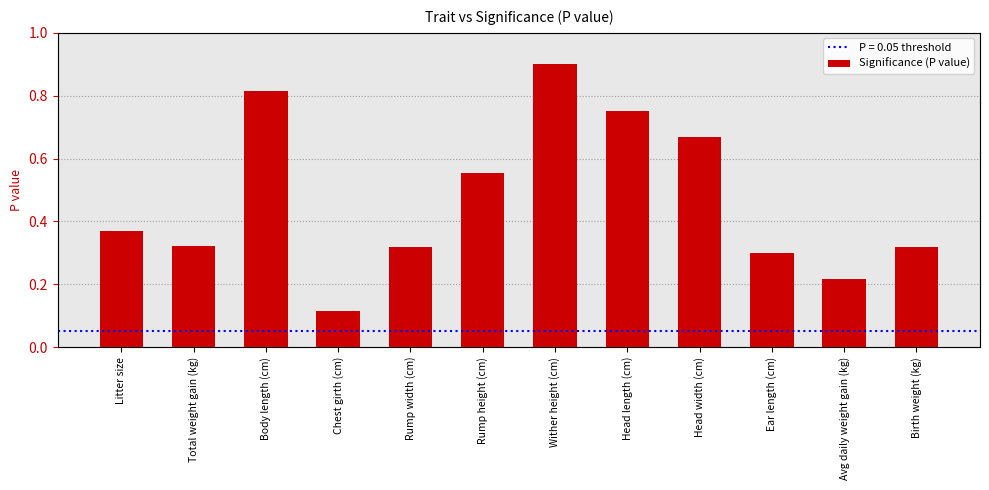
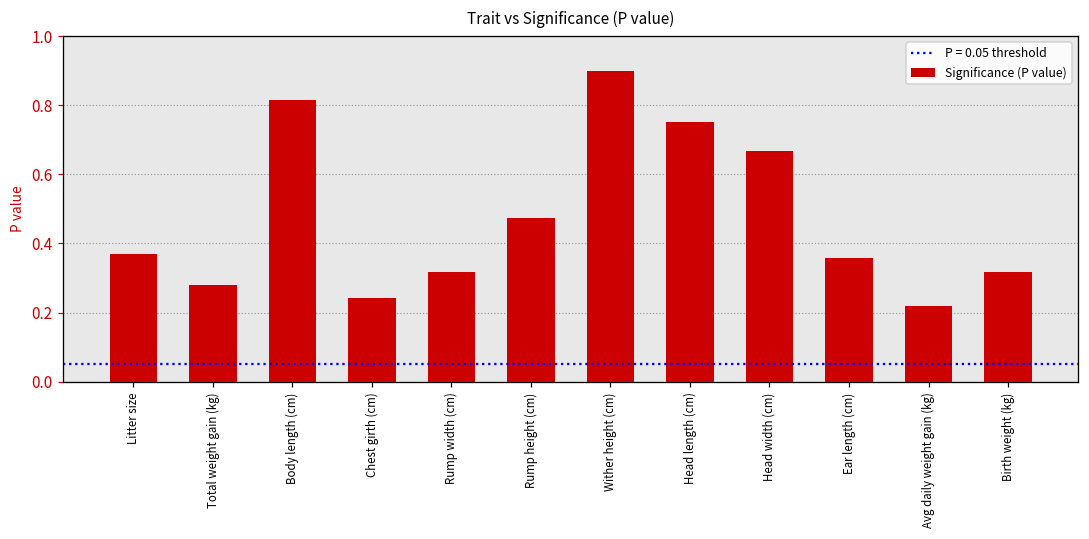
Total weight gain (kg): 0.32 -> 0.28
Chest girth (cm): 0.12 -> 0.24
Rump height (cm): 0.56 -> 0.48
Ear length (cm): 0.30 -> 0.36
